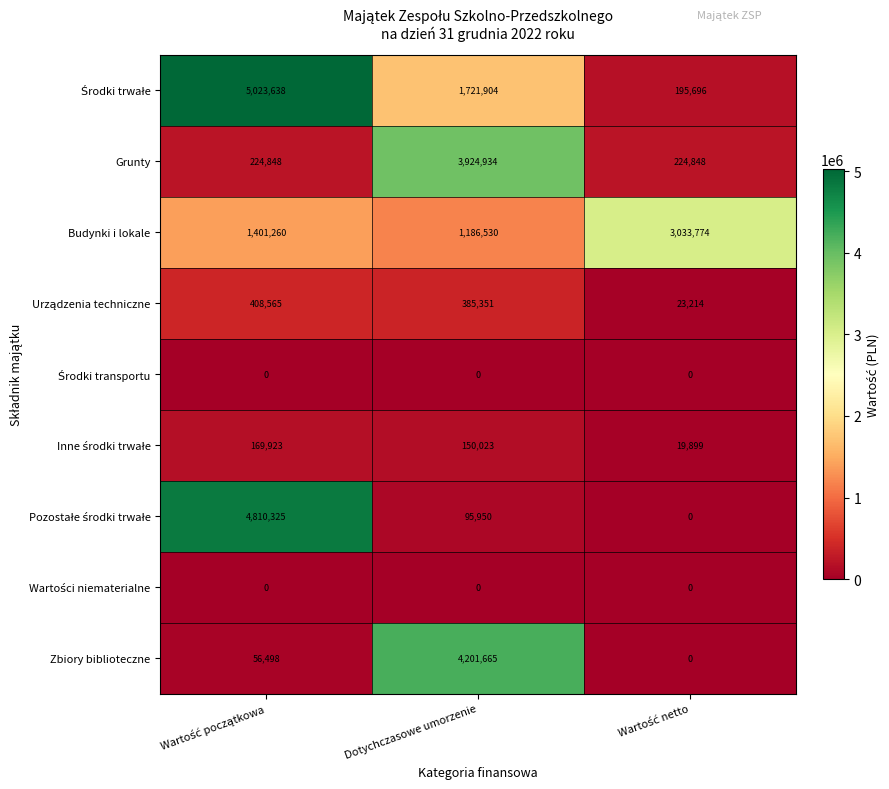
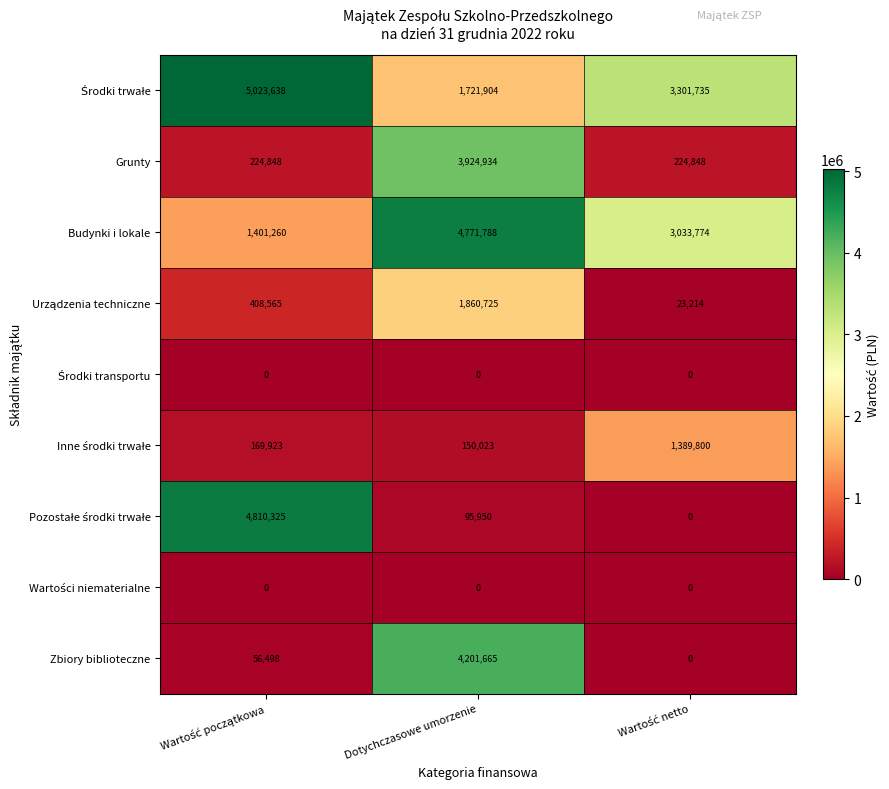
Środki trwałe, Wartość netto: 195,696 -> 3,301,735
Budynki i lokale, Dotychczasowe umorzenie: 1,186,530 -> 4,771,788
Urządzenia techniczne, Dotychczasowe umorzenie: 385,351 -> 1,860,725
Inne środki trwałe, Wartość netto: 19,899 -> 1,389,800
